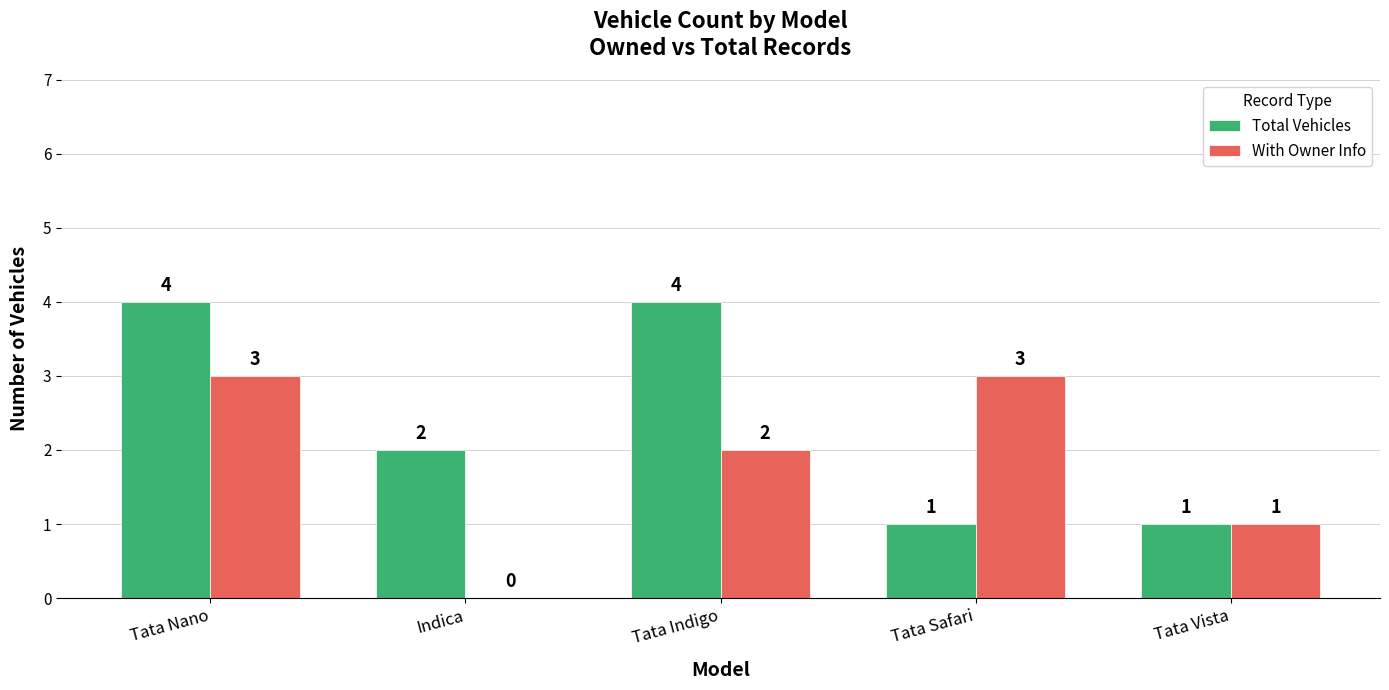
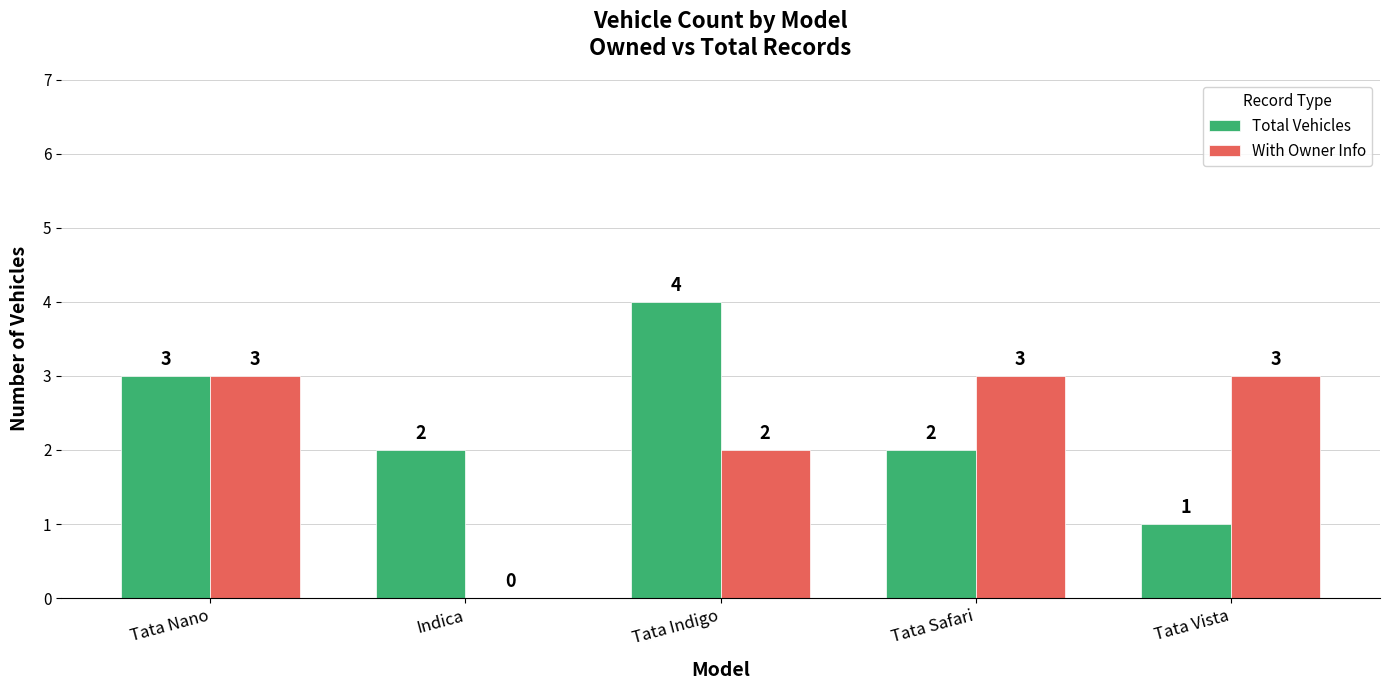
Total Vehicles, Tata Nano: 4 -> 3
Total Vehicles, Tata Safari: 1 -> 2
With Owner Info, Tata Vista: 1 -> 3
